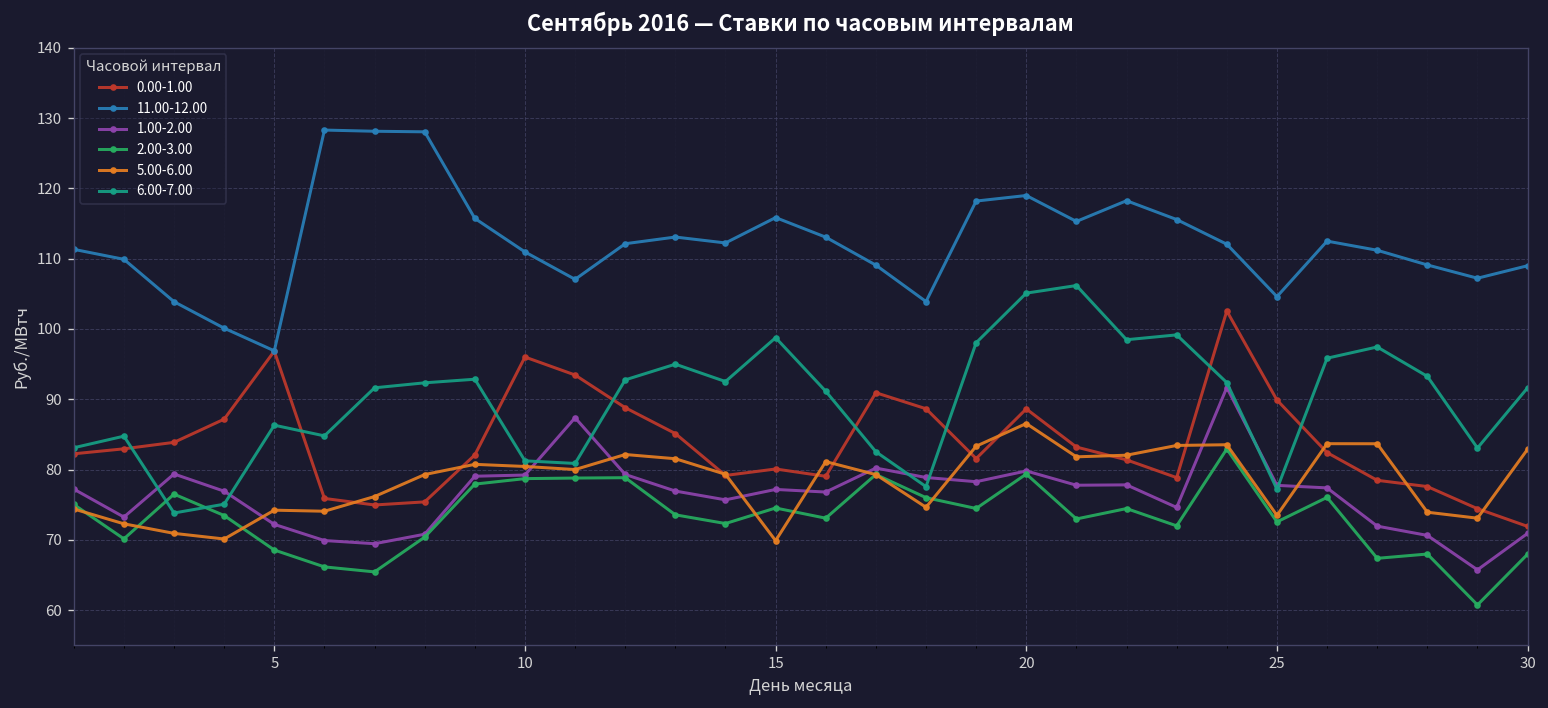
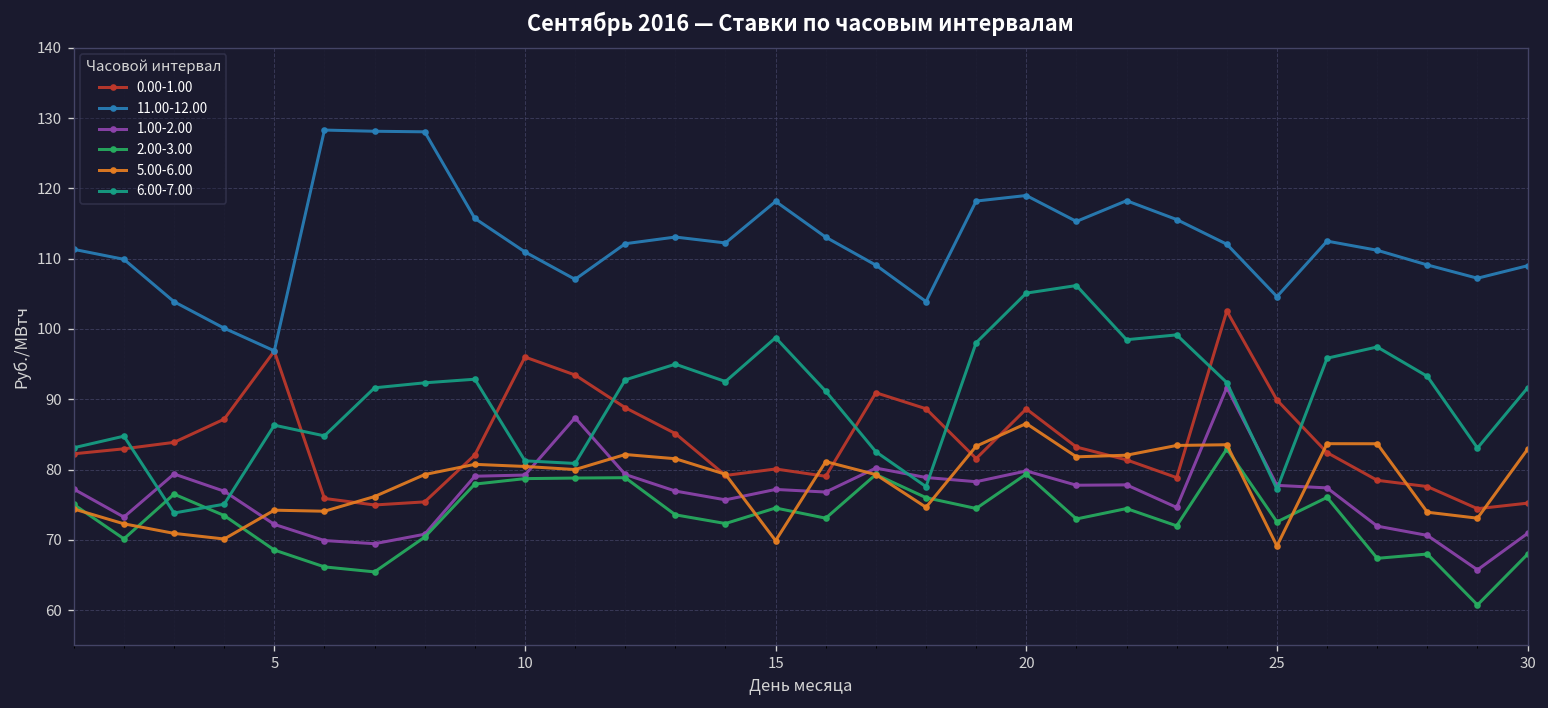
11.00-12.00, 15: 116 -> 118
5.00-6.00, 25: 73 -> 69
0.00-1.00, 30: 72 -> 75
